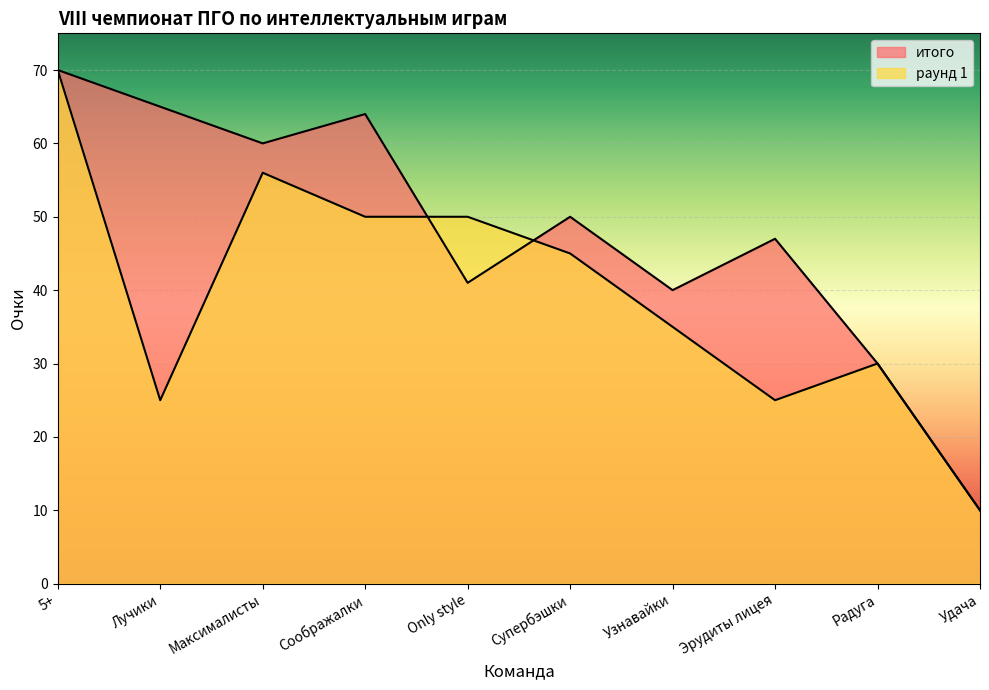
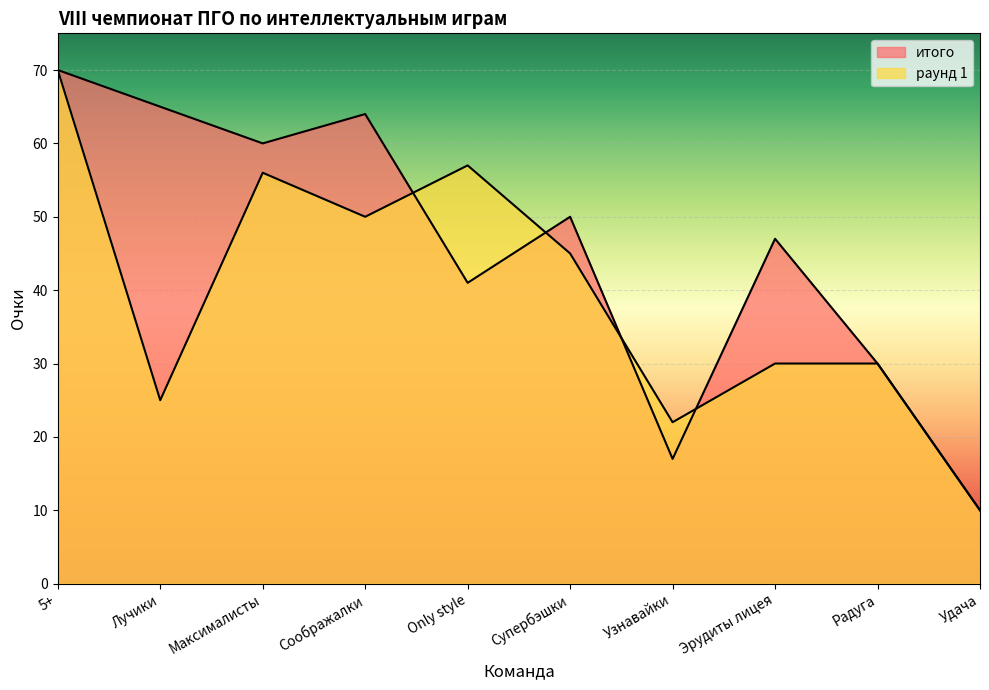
раунд 1, Only style: 50 -> 57
итого, Узнавайки: 40 -> 17
раунд 1, Узнавайки: 35 -> 22
раунд 1, Эрудиты лицея: 25 -> 30
